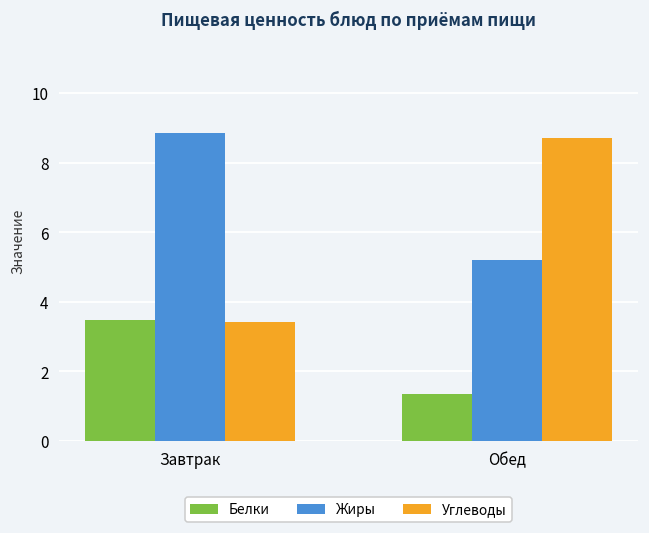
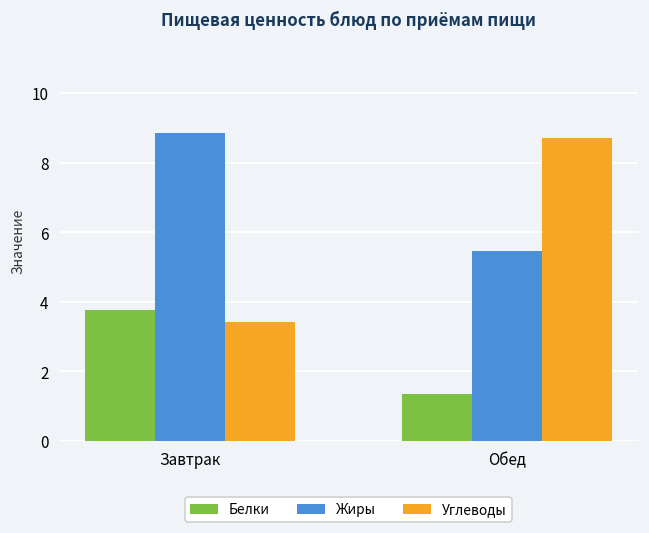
Белки, Завтрак: 3.5 -> 3.8
Жиры, Обед: 5.2 -> 5.5
